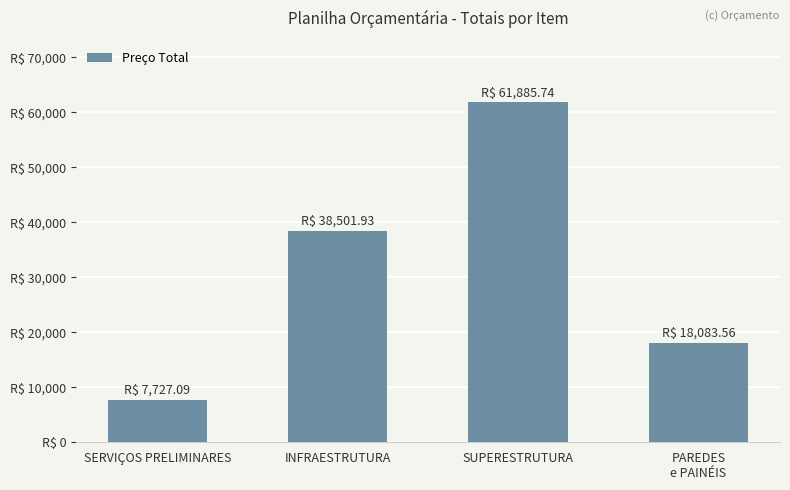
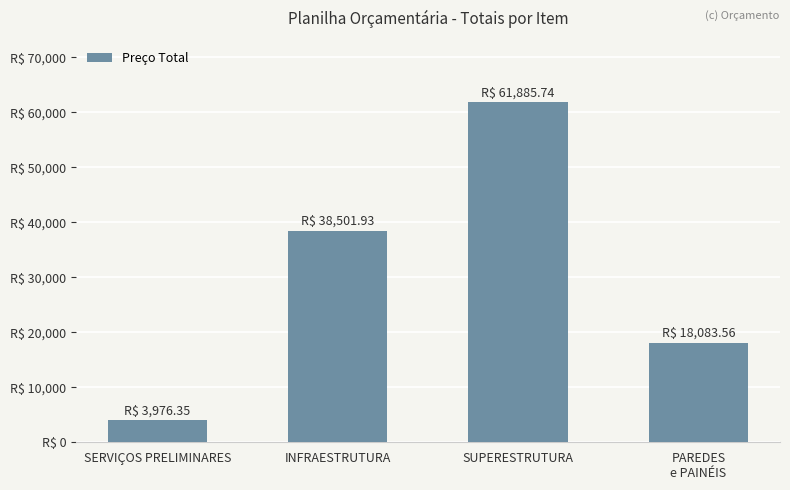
SERVIÇOS PRELIMINARES: 7,727.09 -> 3,976.35
